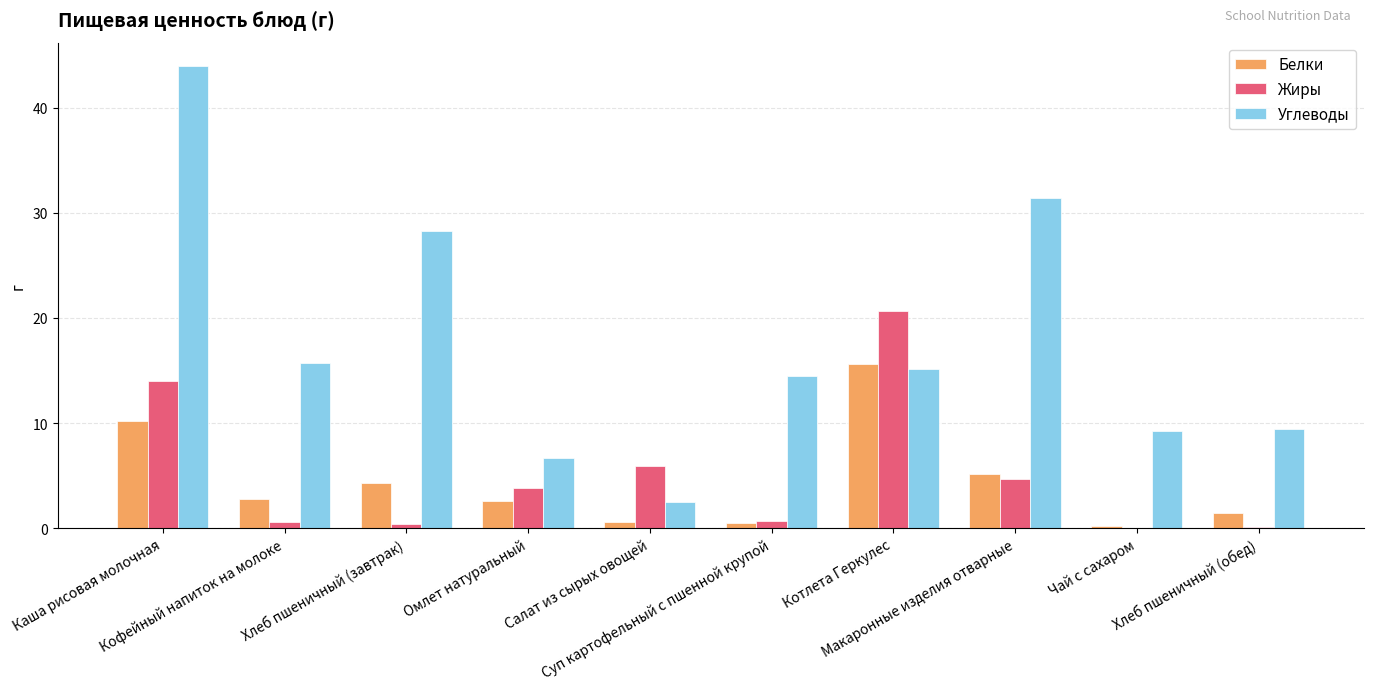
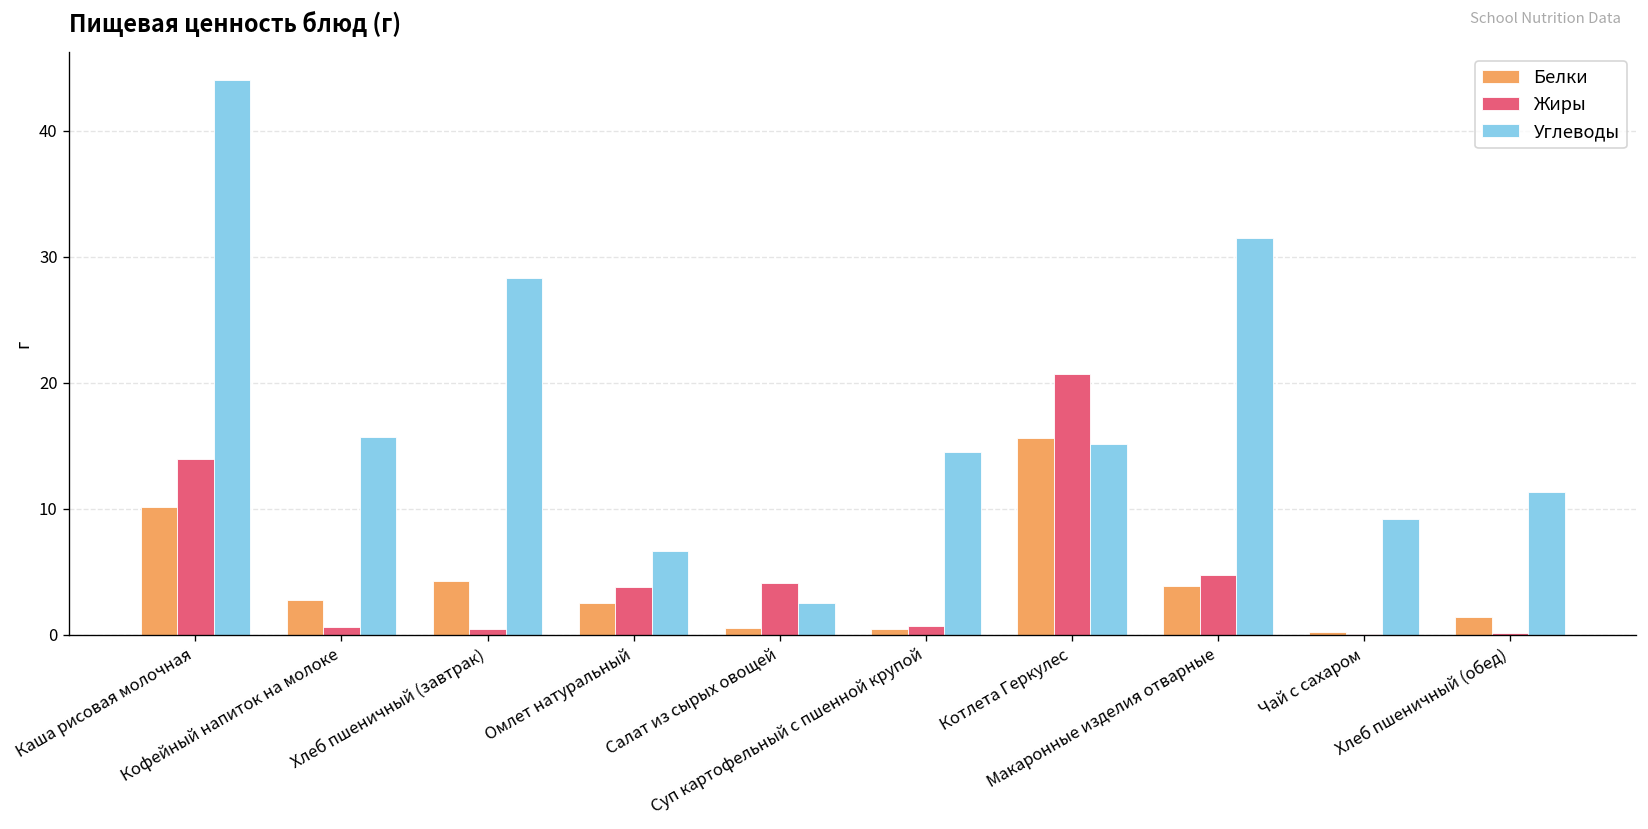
Жиры, Салат из сырых овощей: 5.9 -> 4.1
Белки, Макаронные изделия отварные: 5.2 -> 3.9
Углеводы, Хлеб пшеничный (обед): 9.4 -> 11.3
